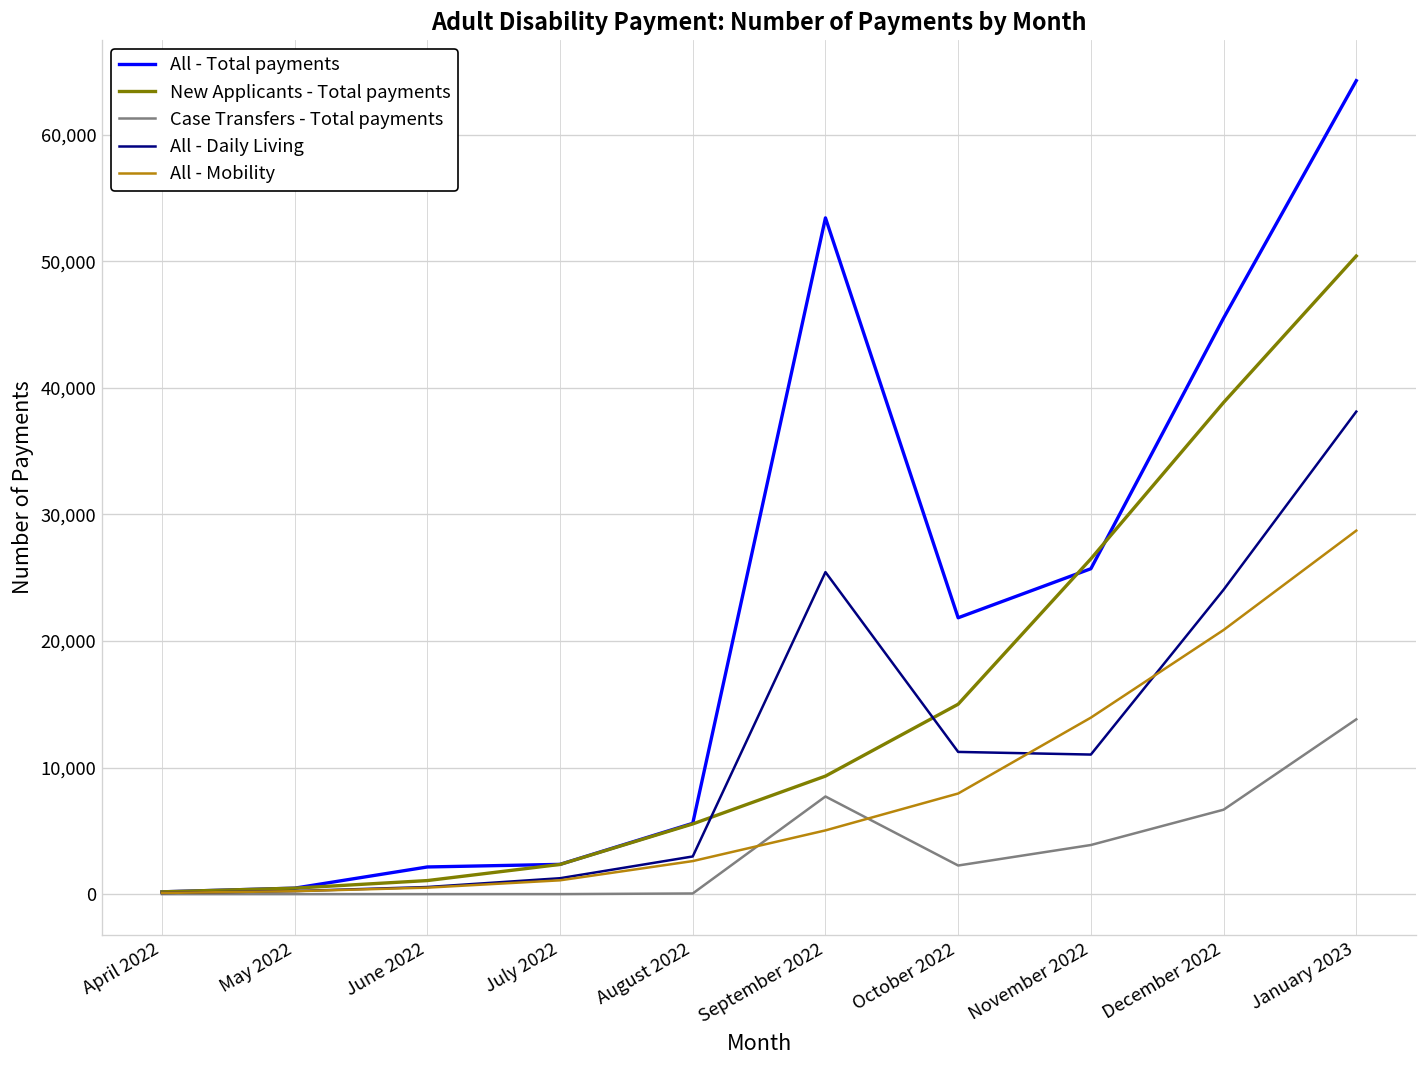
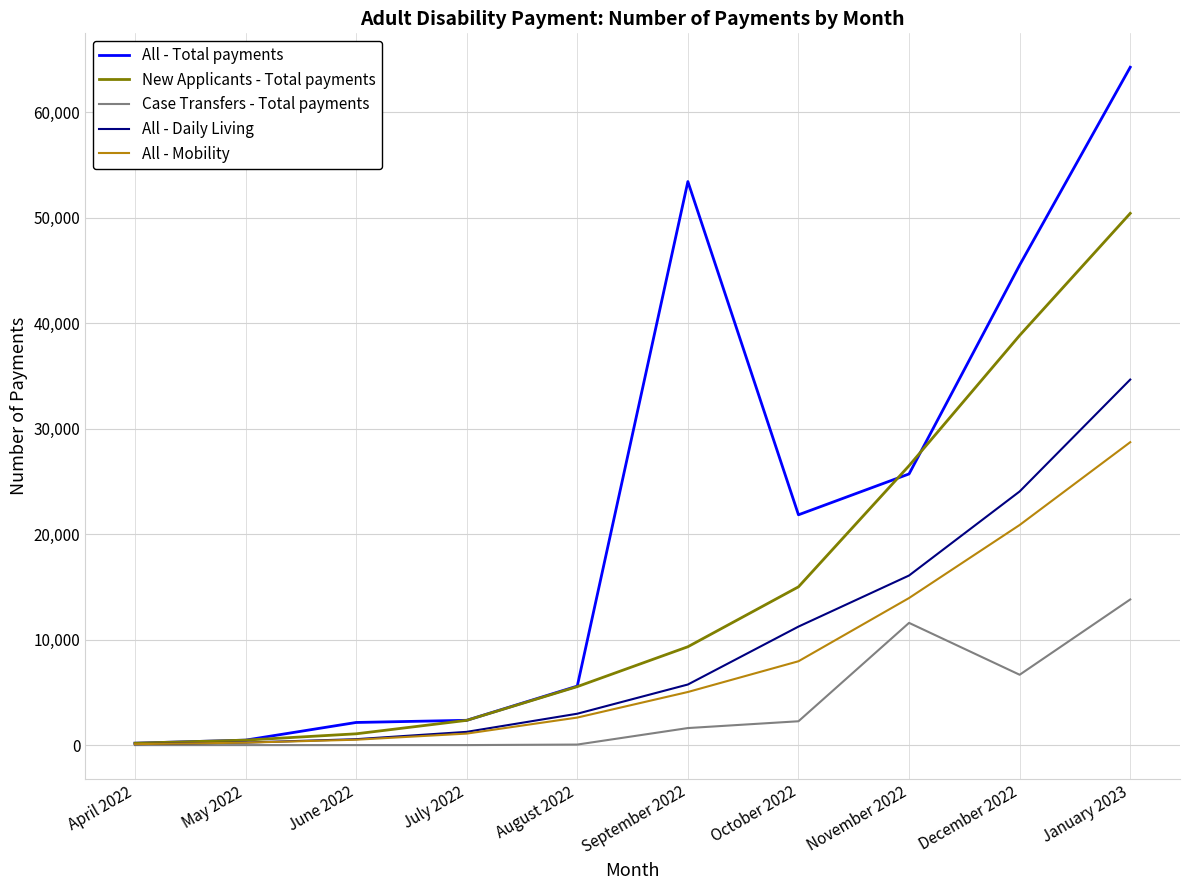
Case Transfers - Total payments, September 2022: 7,700 -> 1,600
All - Daily Living, September 2022: 25,400 -> 5,700
Case Transfers - Total payments, November 2022: 3,900 -> 11,600
All - Daily Living, November 2022: 11,000 -> 16,100
All - Daily Living, January 2023: 38,100 -> 34,700
